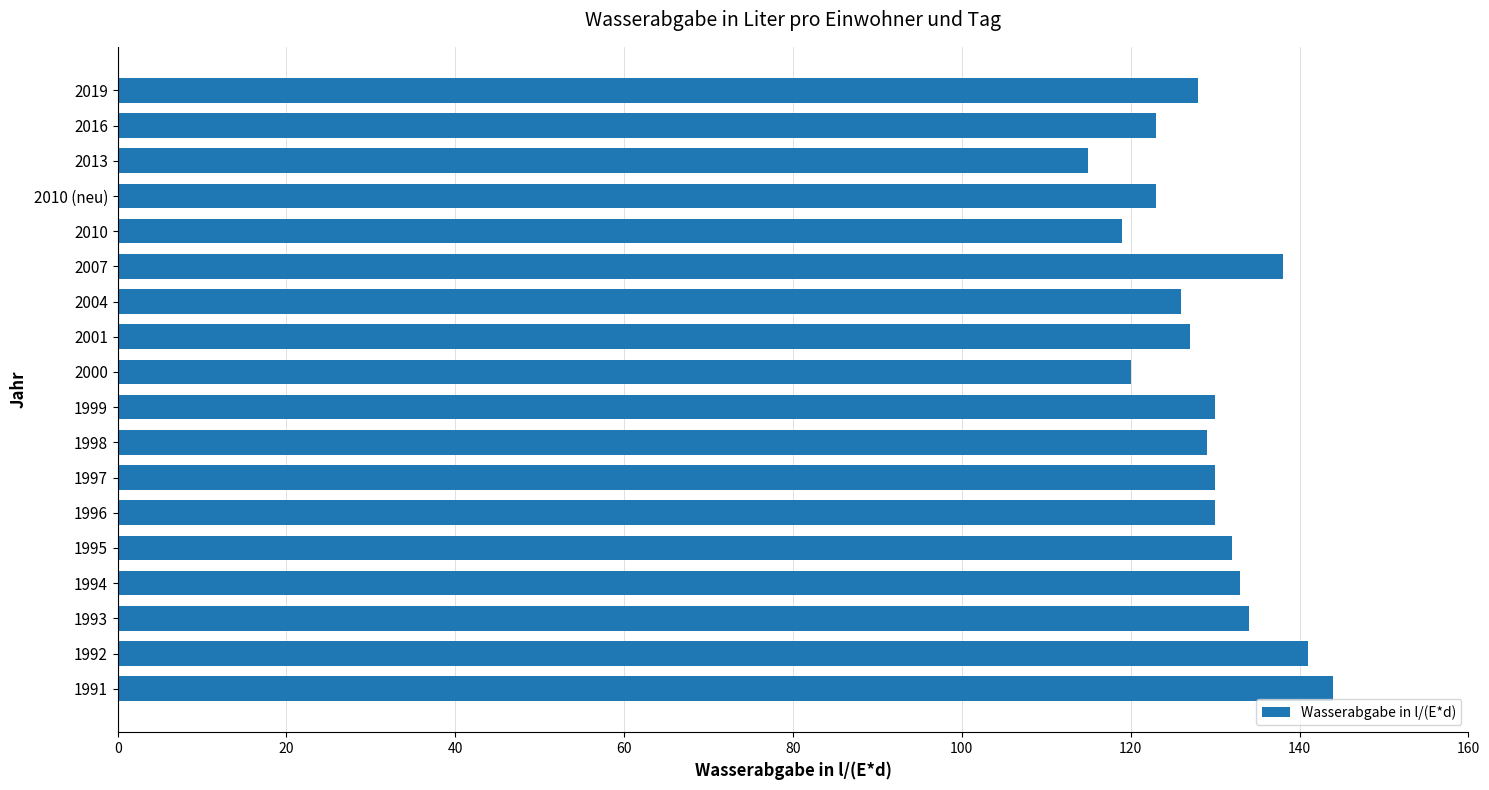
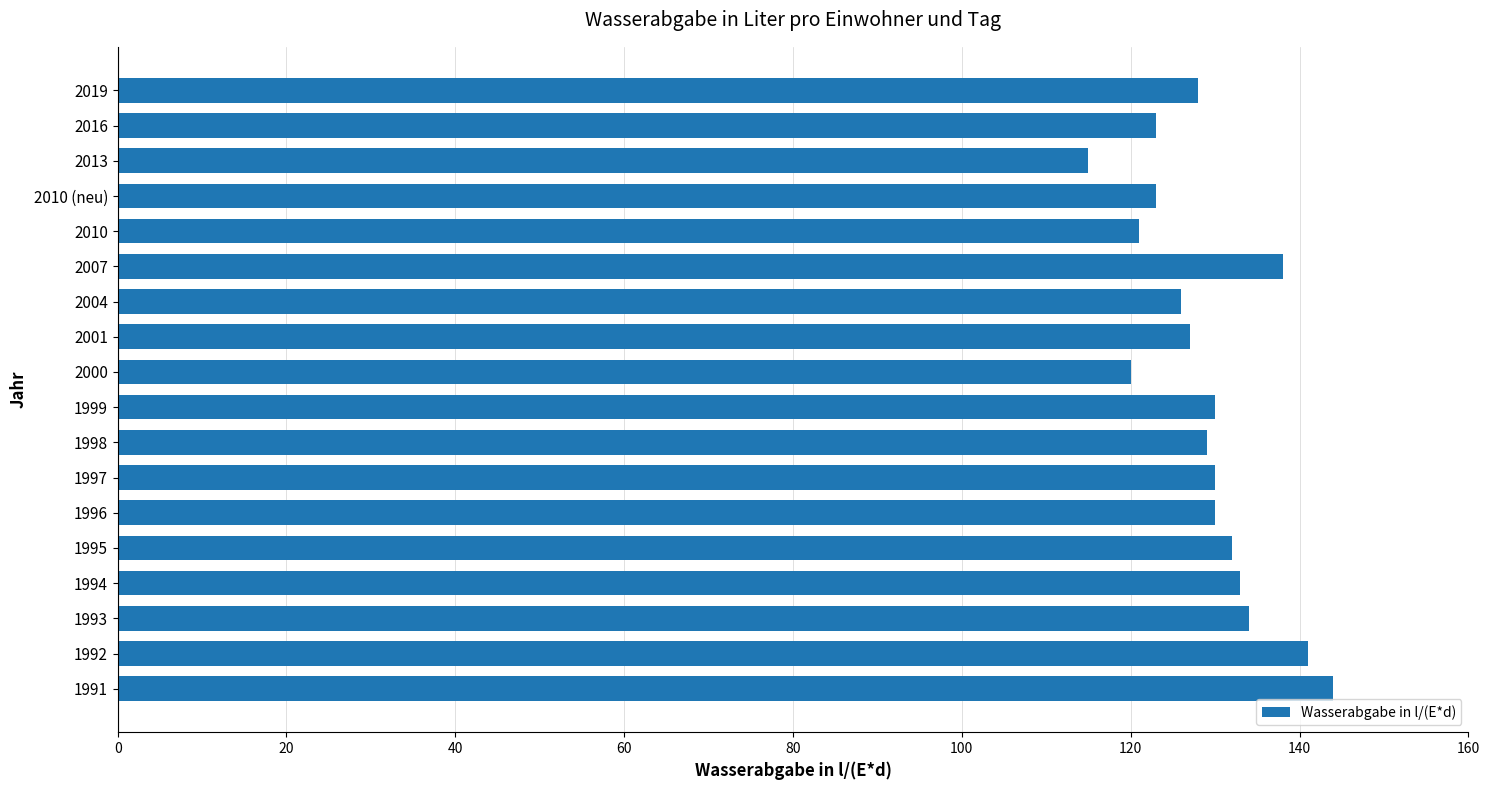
2010: 119 -> 121
